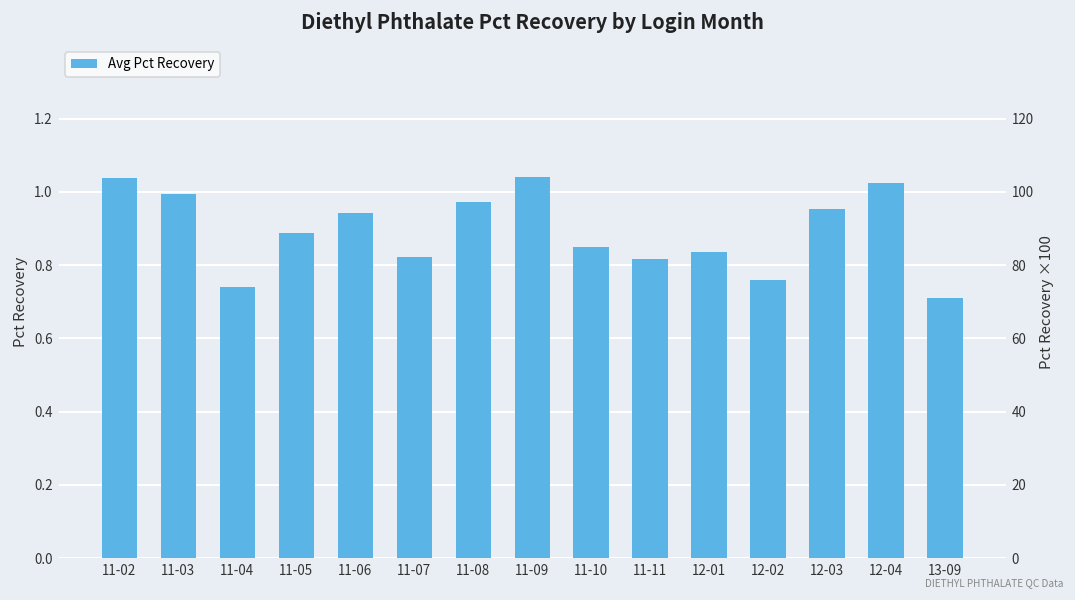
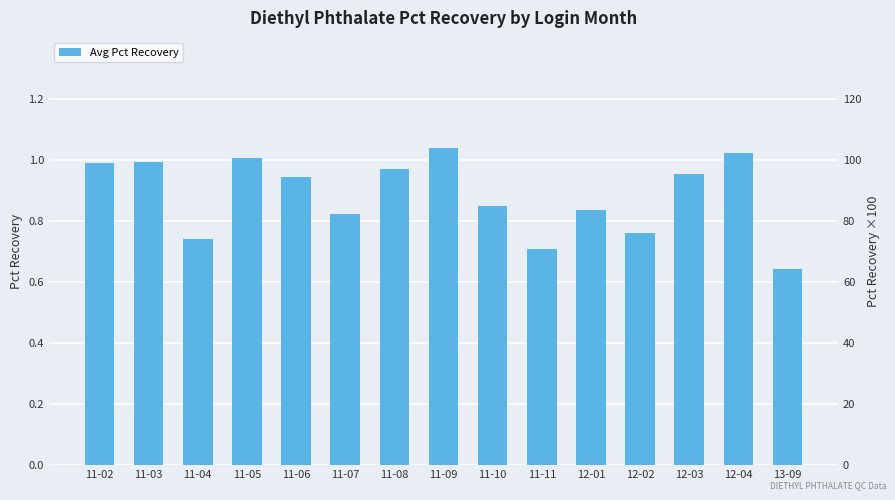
11-02: 1.04 -> 0.99
11-05: 0.89 -> 1.01
11-11: 0.82 -> 0.71
13-09: 0.71 -> 0.64
